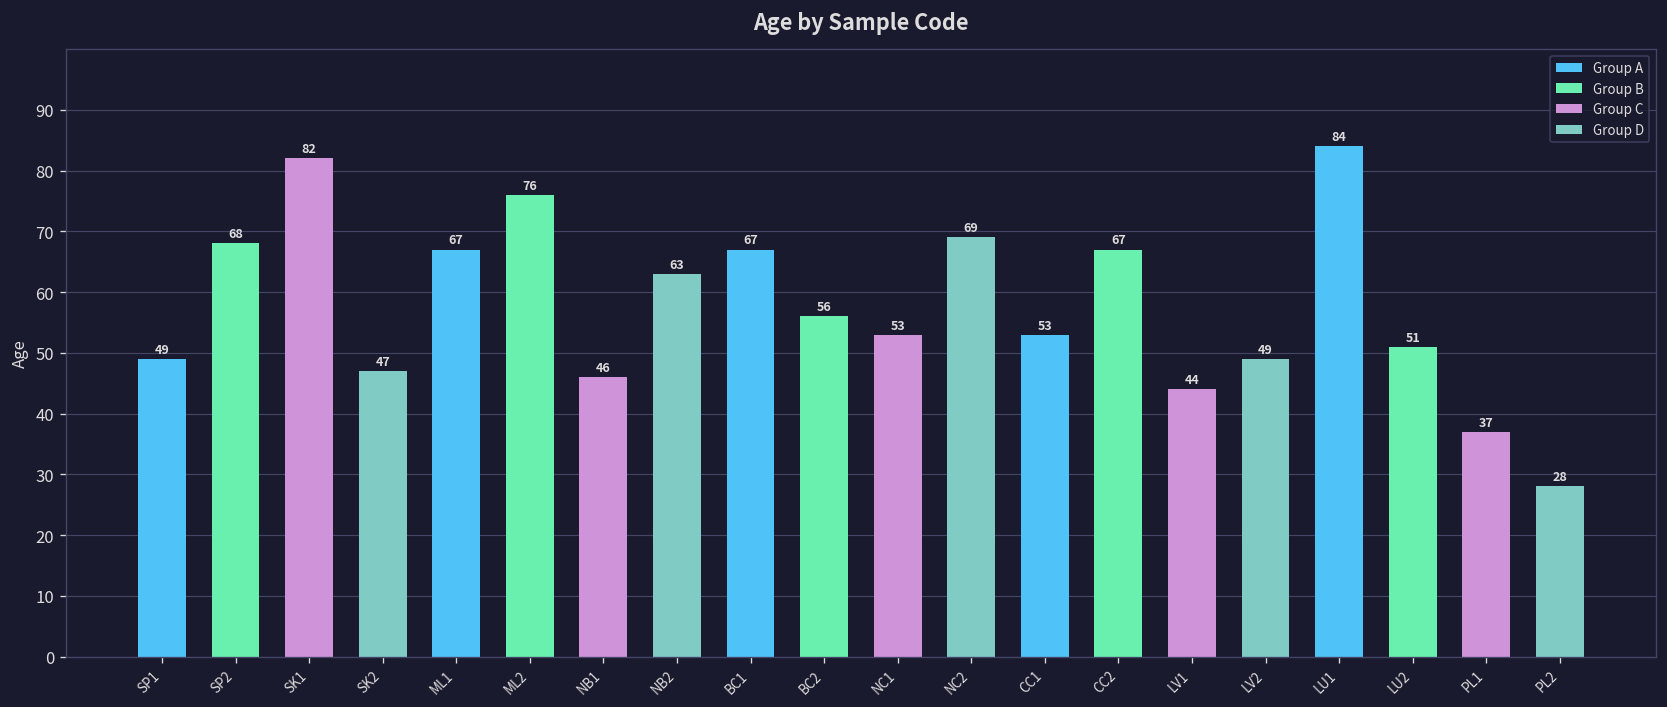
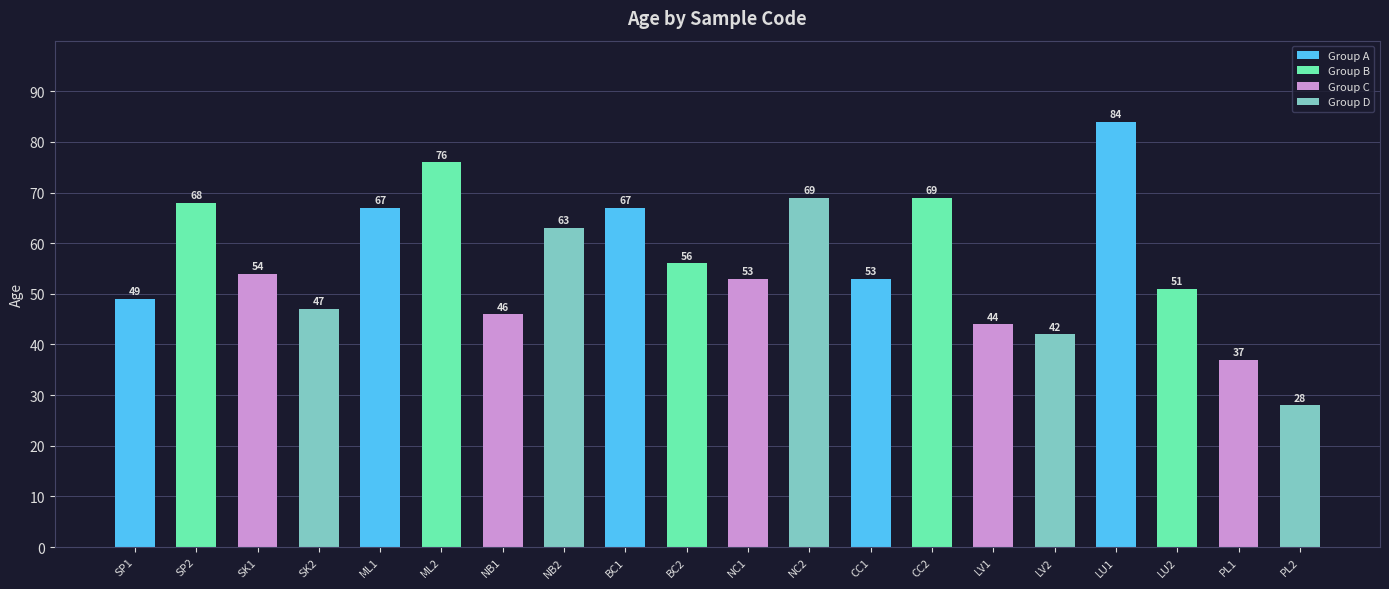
SK1: 82 -> 54
CC2: 67 -> 69
LV2: 49 -> 42
